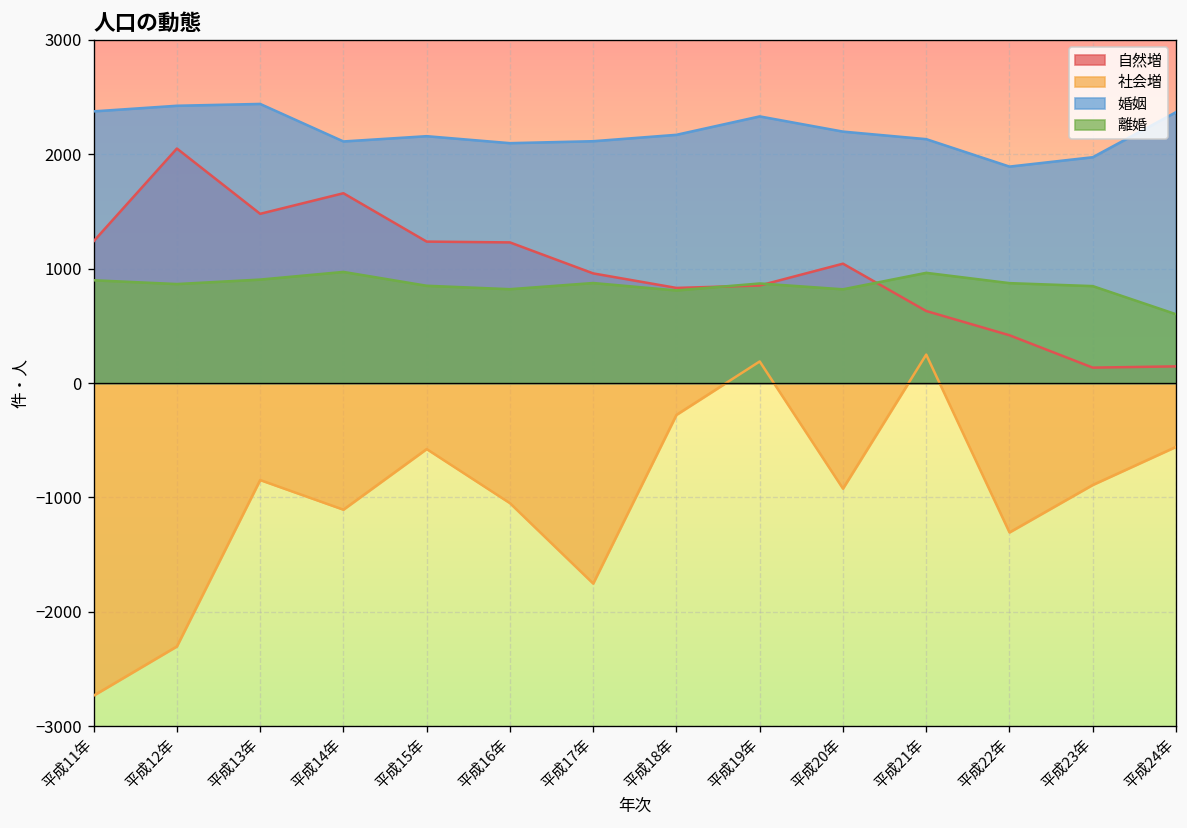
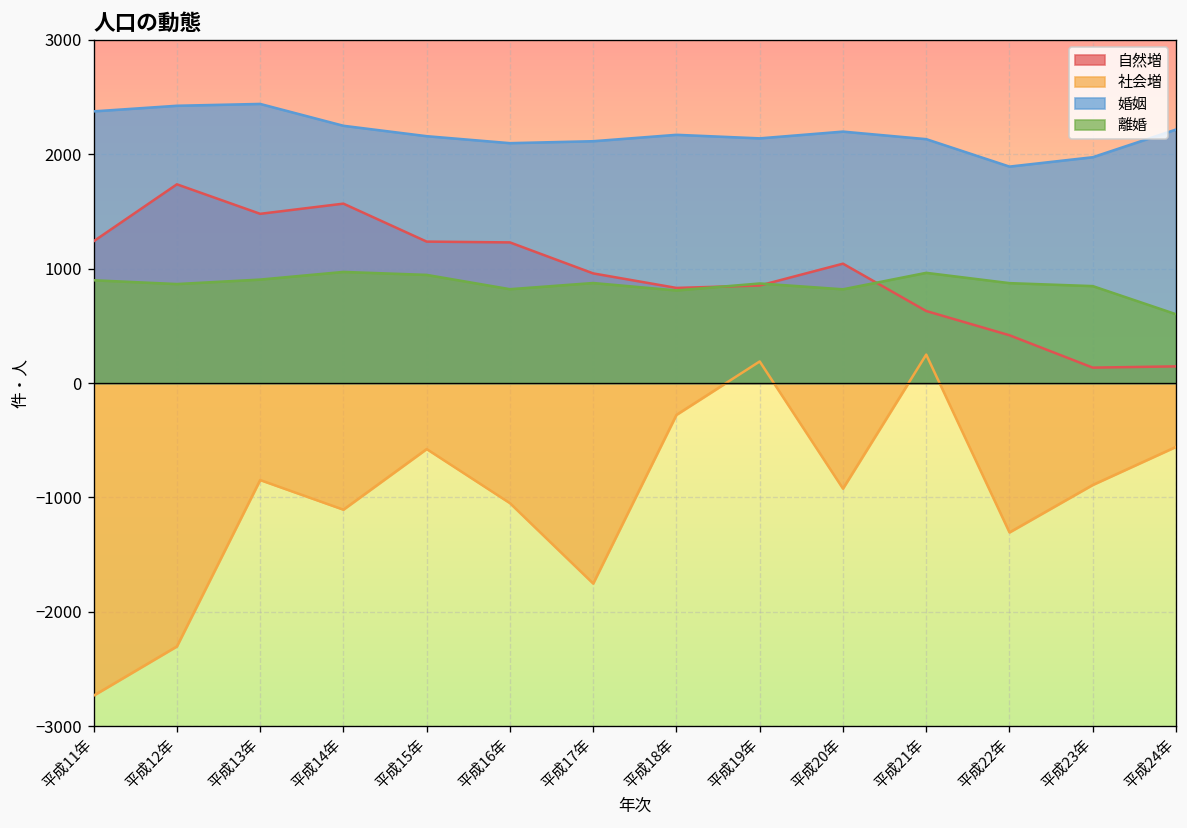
自然増, 平成12年: 2100 -> 1700
自然増, 平成14年: 1700 -> 1600
婚姻, 平成14年: 2100 -> 2300
離婚, 平成15年: 850 -> 950
婚姻, 平成19年: 2300 -> 2100
婚姻, 平成24年: 2400 -> 2200
